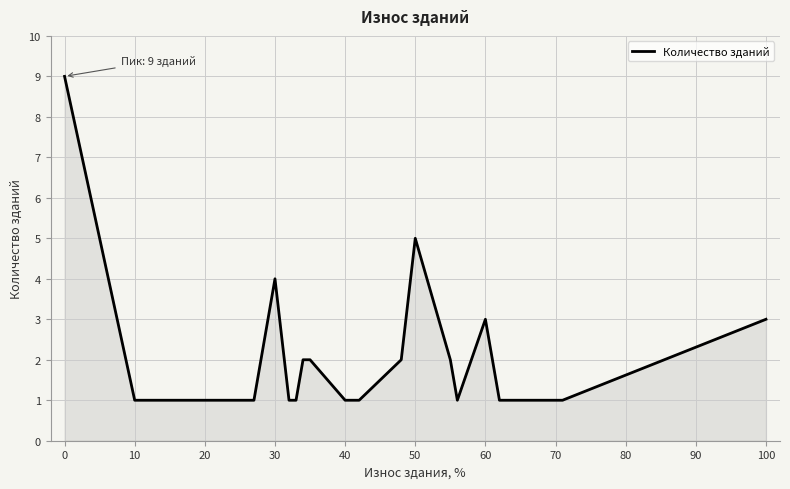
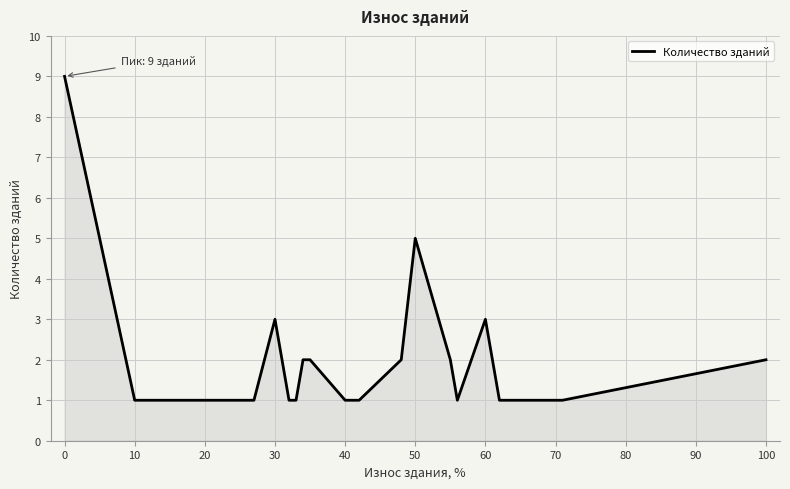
30: 4 -> 3
100: 3 -> 2
